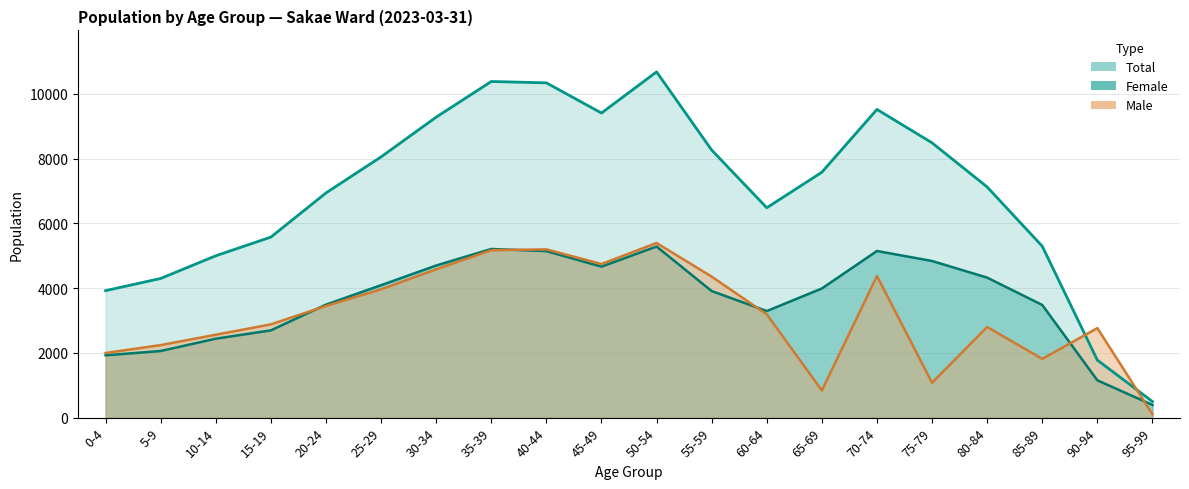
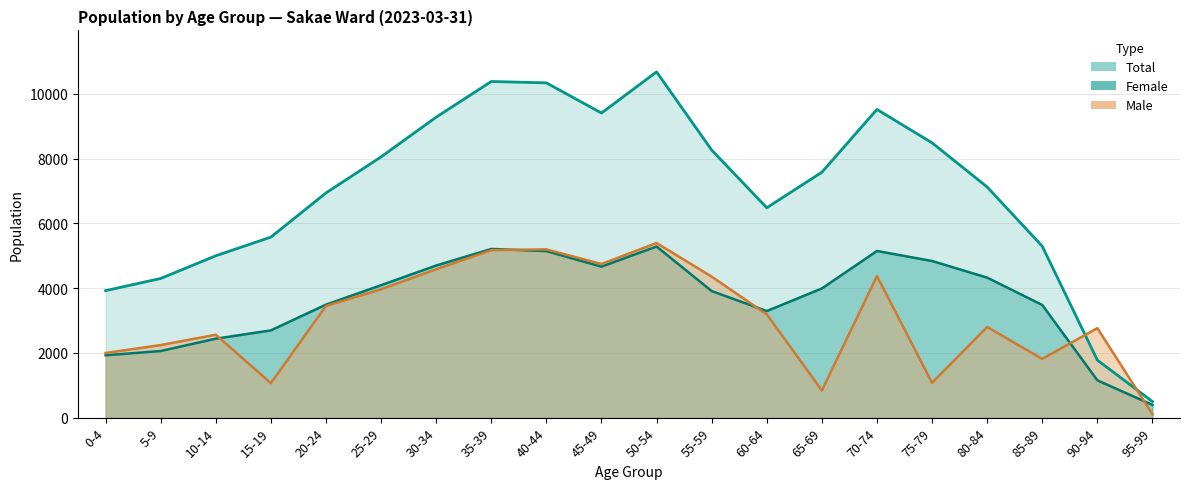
Male, 15-19: 2900 -> 1100
